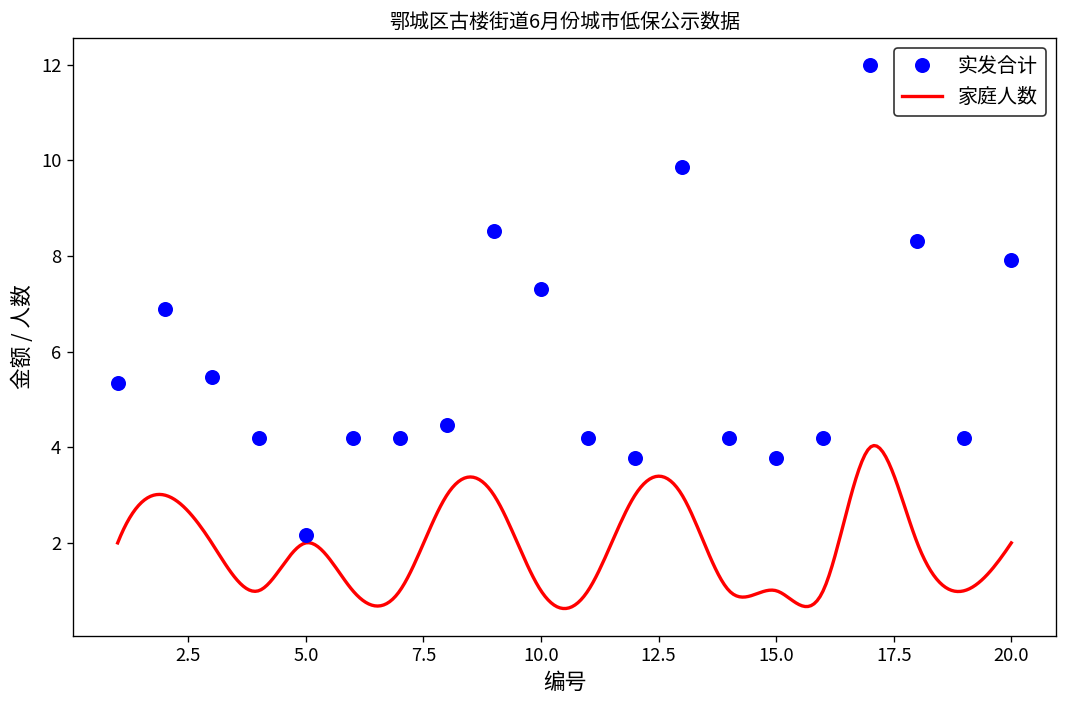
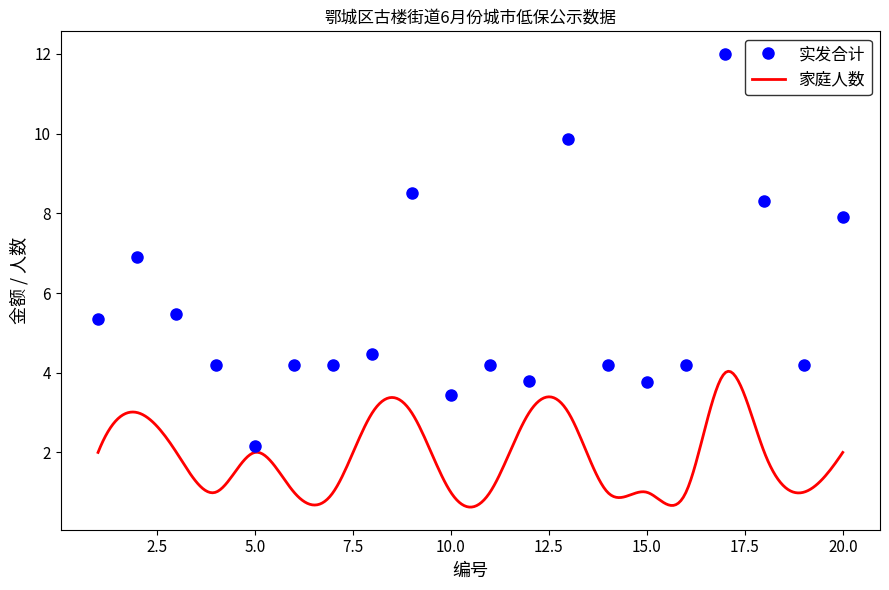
实发合计, 10.0: 7.3 -> 3.4
